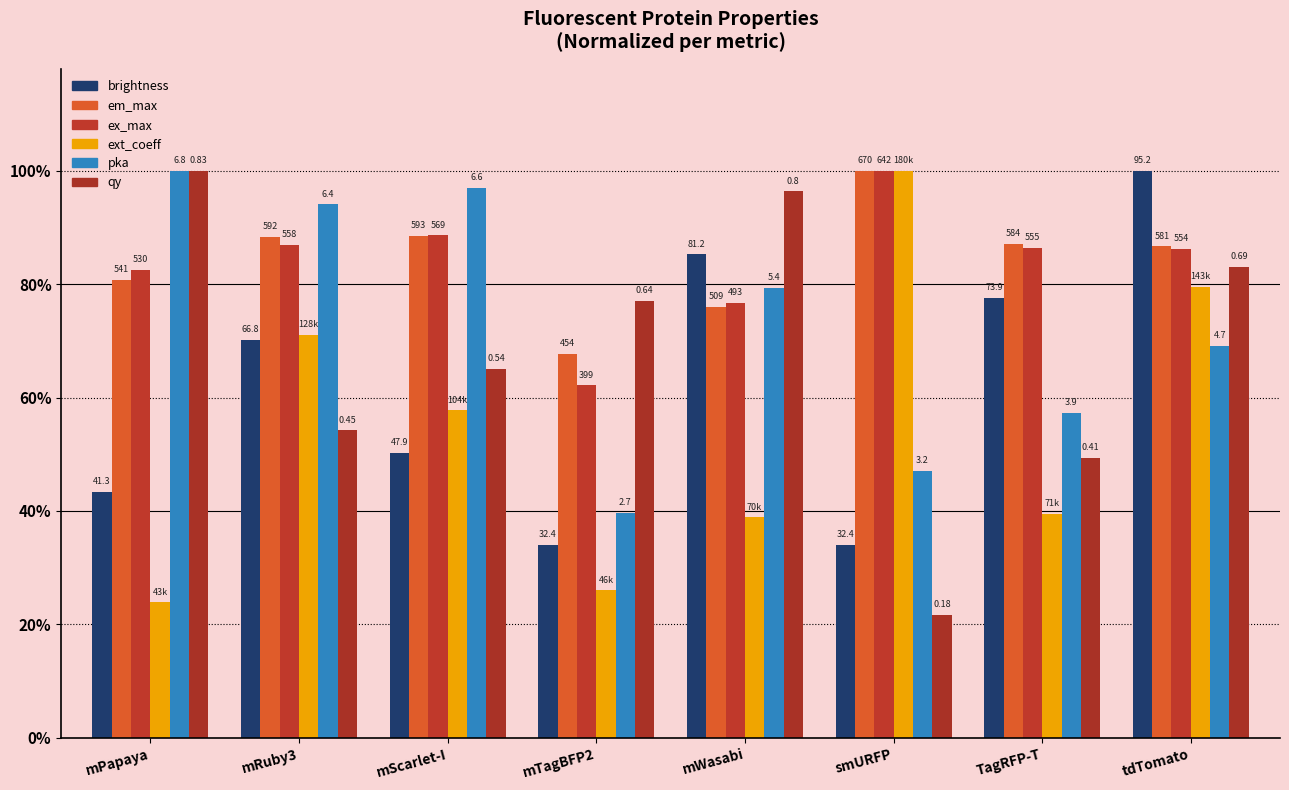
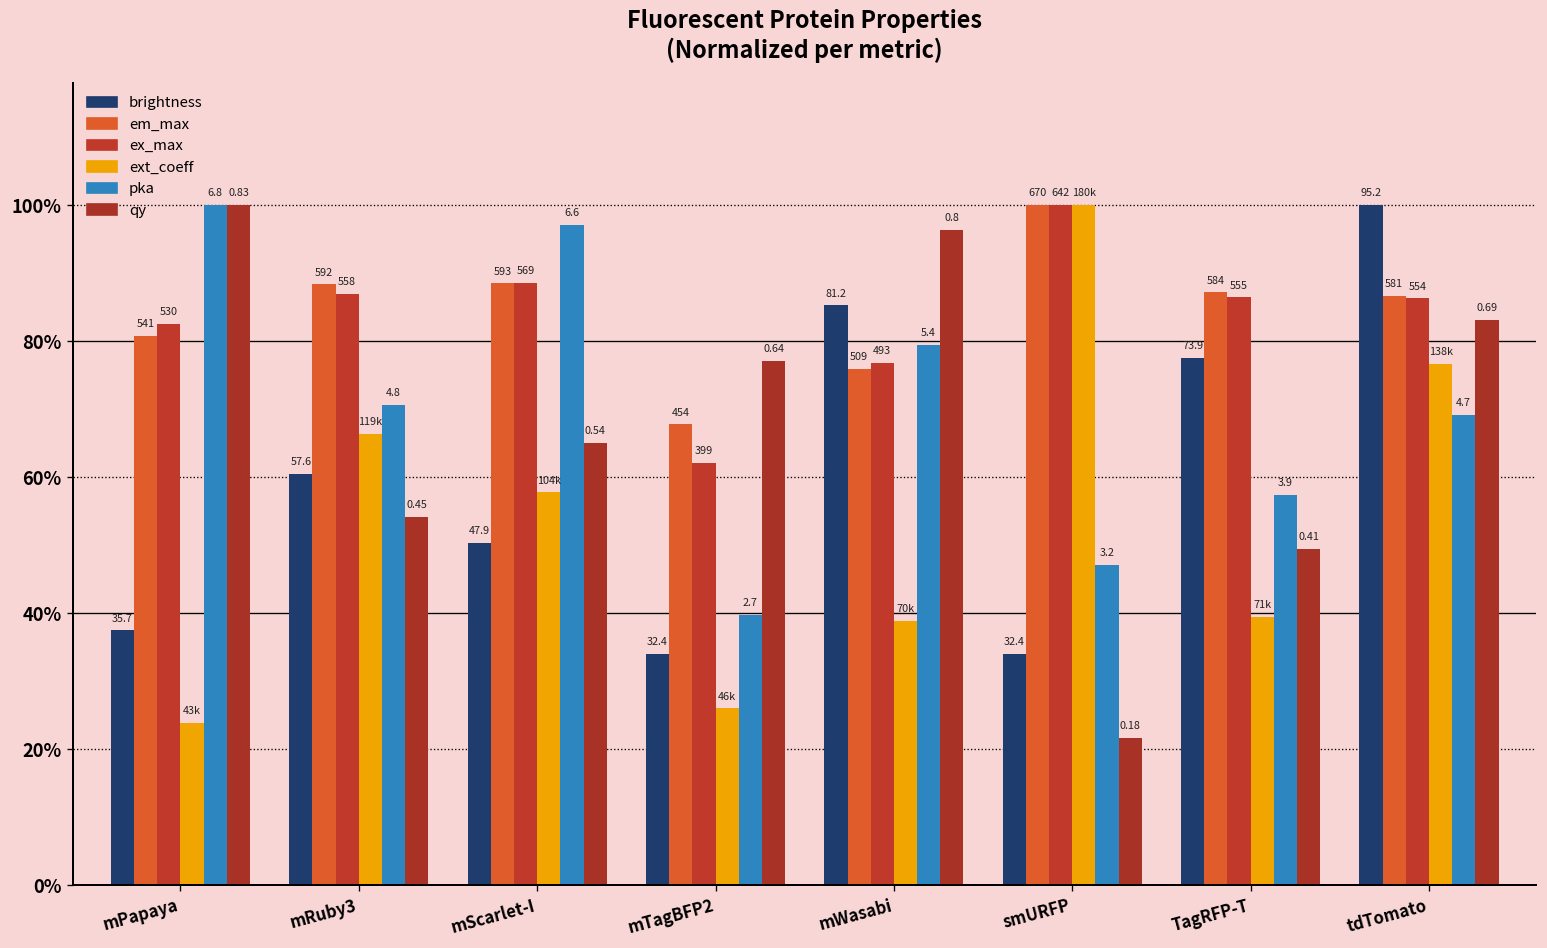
brightness, mPapaya: 41.3 -> 35.7
brightness, mRuby3: 66.8 -> 57.6
ext_coeff, mRuby3: 128k -> 119k
pka, mRuby3: 6.4 -> 4.8
ext_coeff, tdTomato: 143k -> 138k
